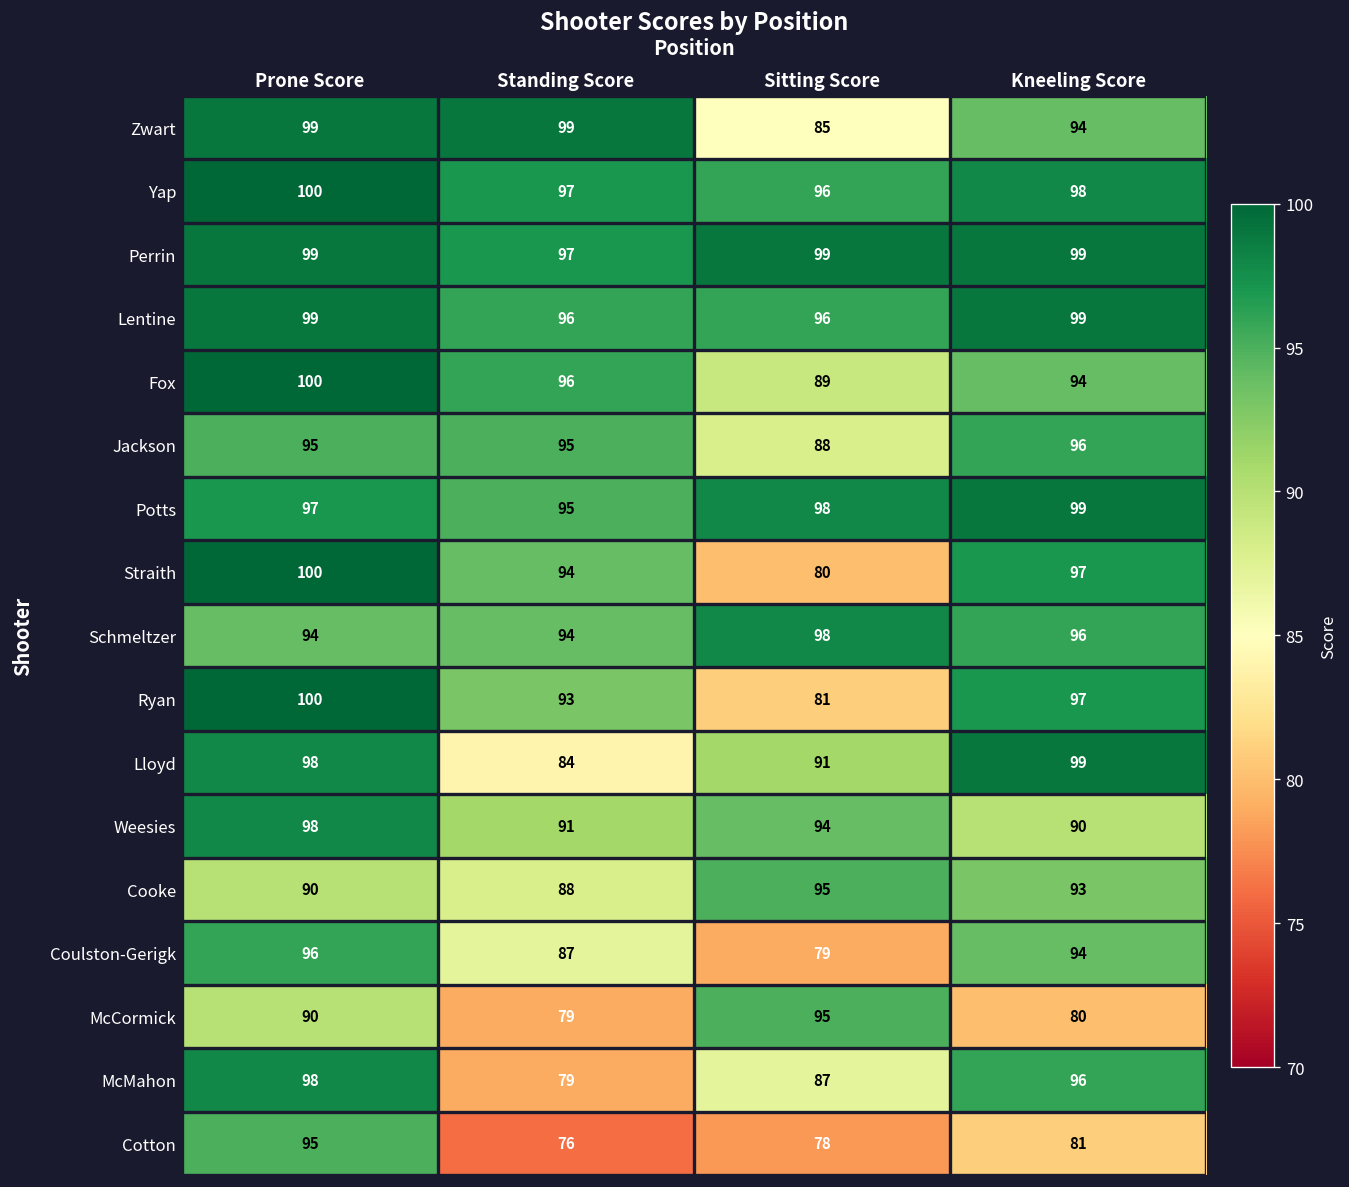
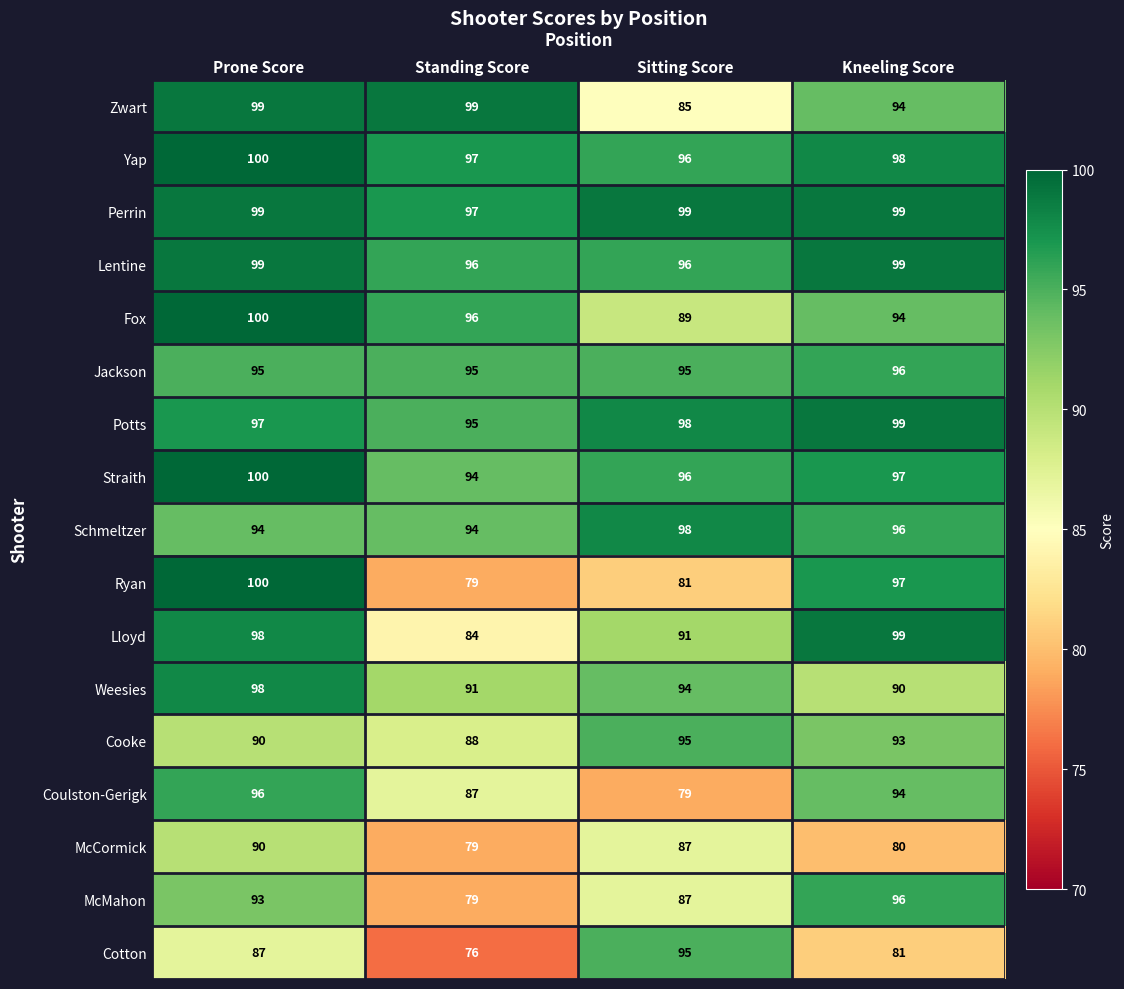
Jackson, Sitting Score: 88 -> 95
Straith, Sitting Score: 80 -> 96
Ryan, Standing Score: 93 -> 79
McCormick, Sitting Score: 95 -> 87
McMahon, Prone Score: 98 -> 93
Cotton, Prone Score: 95 -> 87
Cotton, Sitting Score: 78 -> 95
